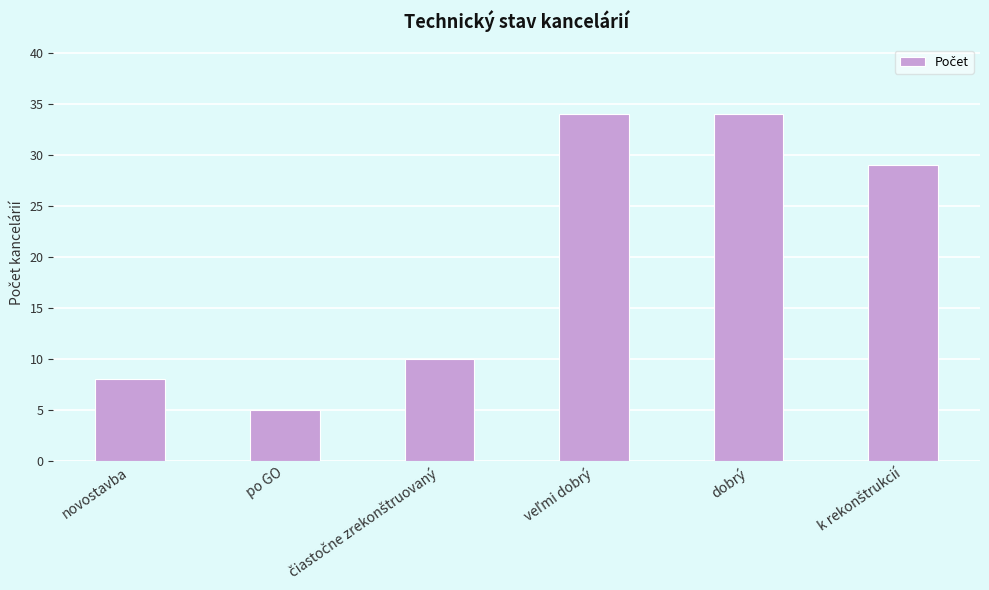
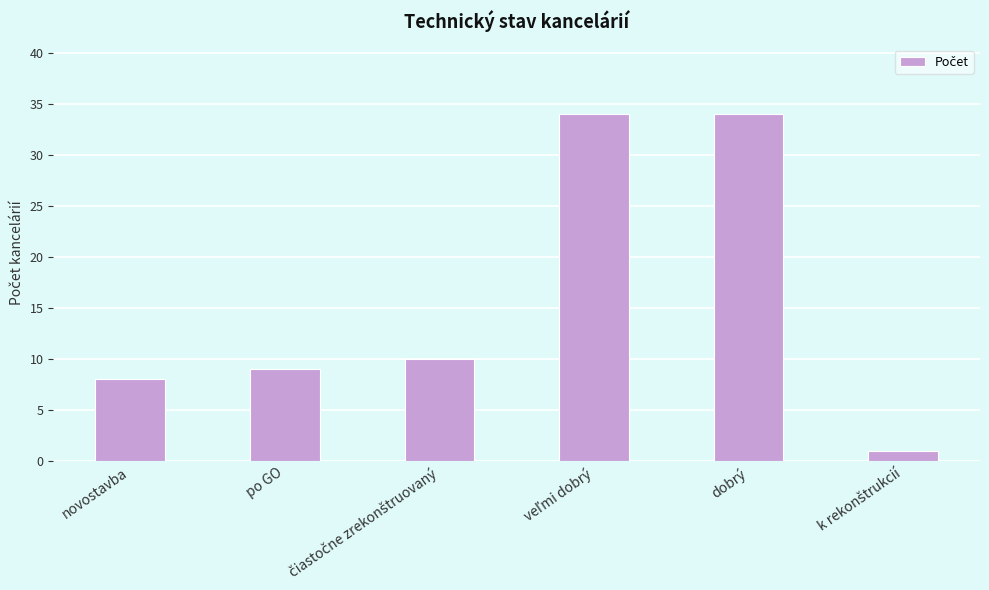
po GO: 5 -> 9
k rekonštrukcií: 29 -> 1
